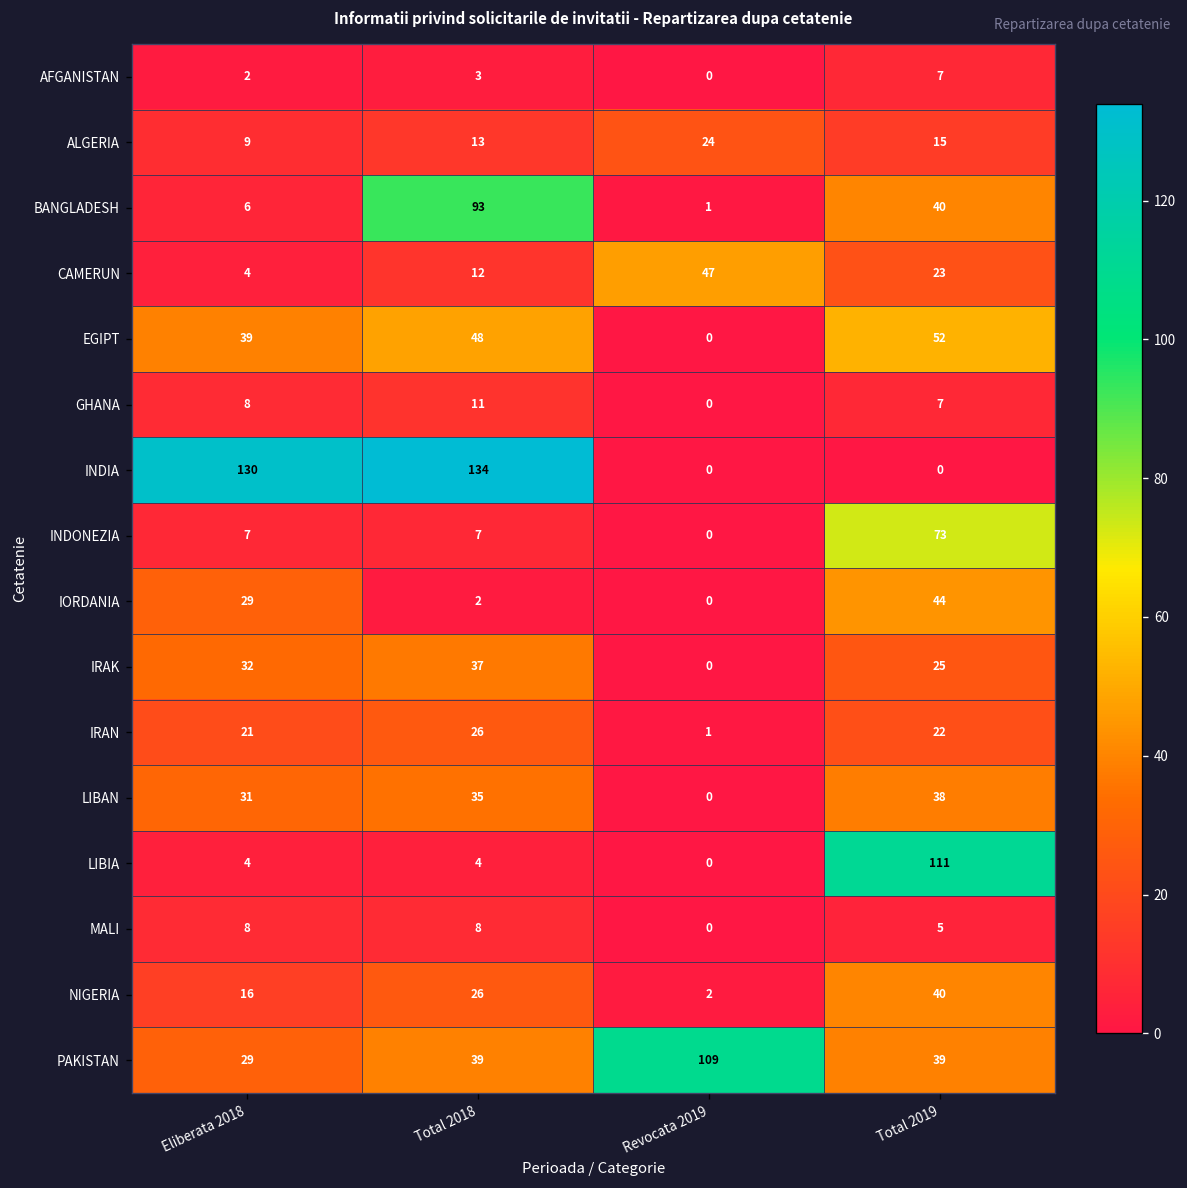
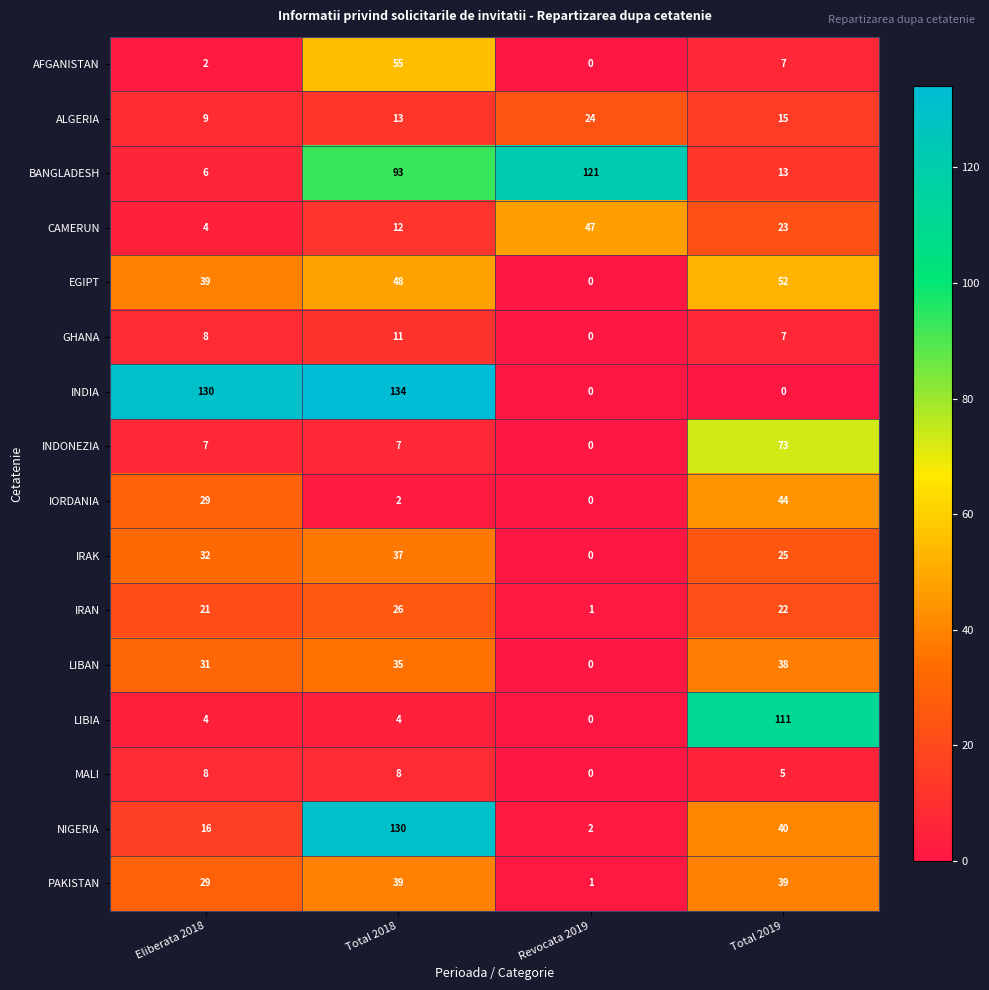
AFGANISTAN, Total 2018: 3 -> 55
BANGLADESH, Revocata 2019: 1 -> 121
BANGLADESH, Total 2019: 40 -> 13
NIGERIA, Total 2018: 26 -> 130
PAKISTAN, Revocata 2019: 109 -> 1
